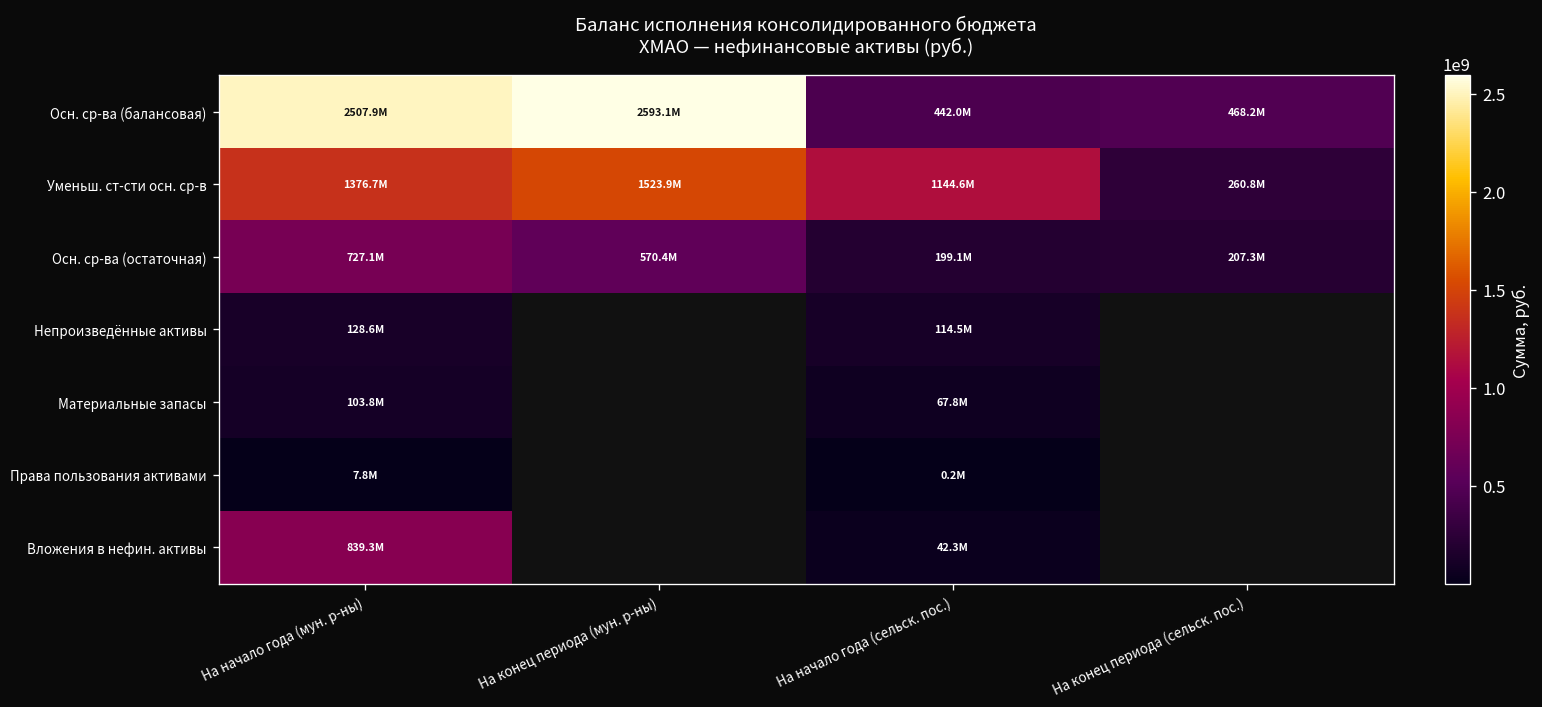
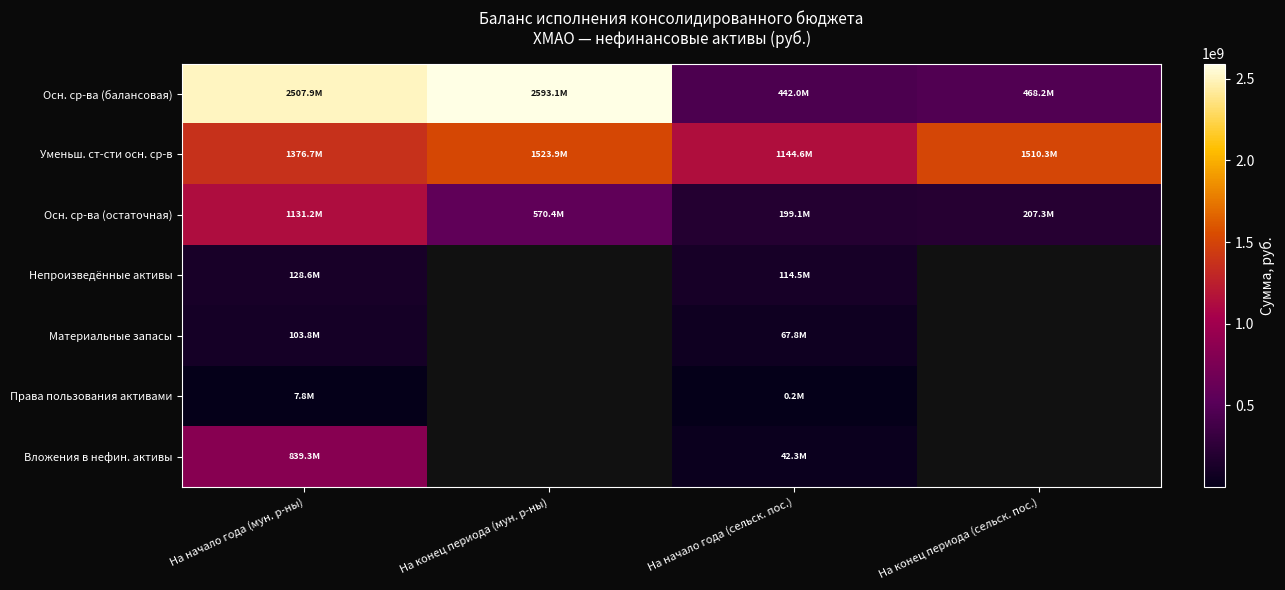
Уменьш. ст-сти осн. ср-в, На конец периода (сельск. пос.): 260.8M -> 1510.3M
Осн. ср-ва (остаточная), На начало года (мун. р-ны): 727.1M -> 1131.2M
